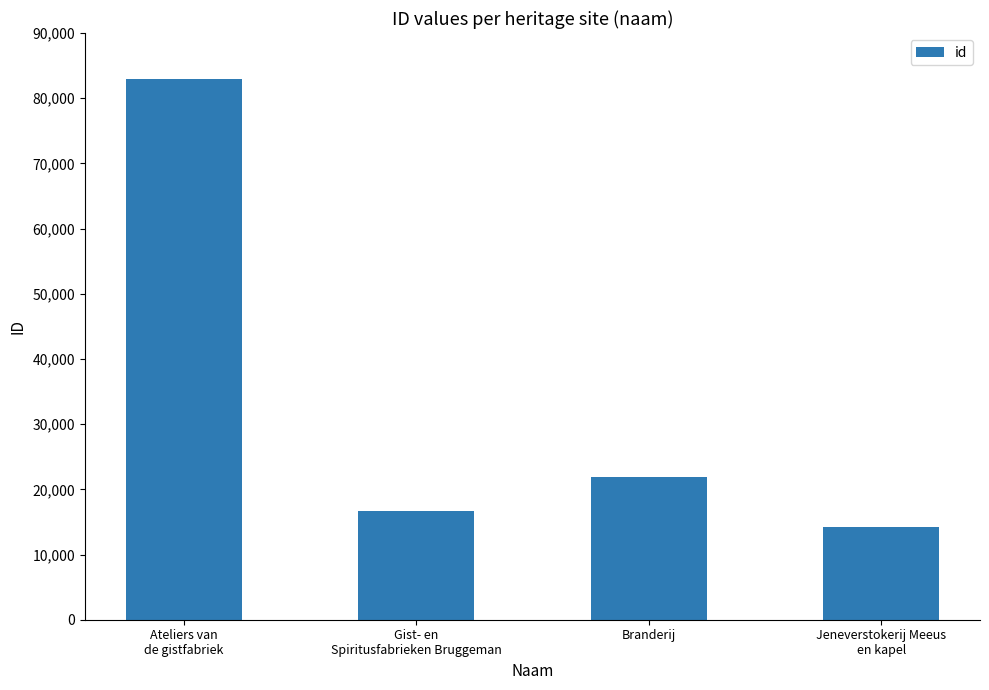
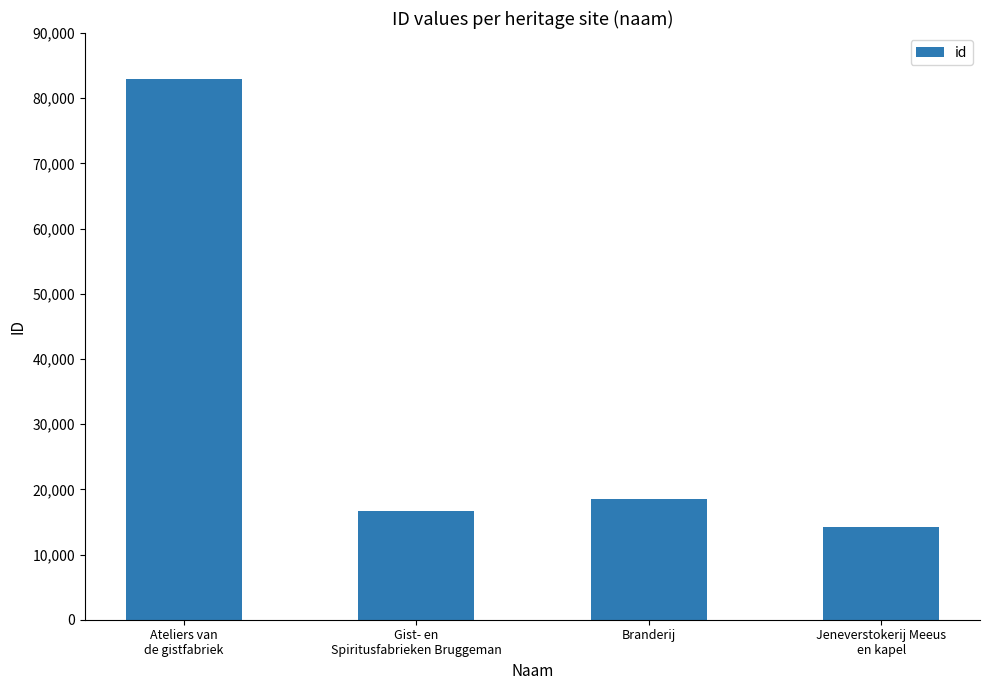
Branderij: 22,000 -> 19,000
